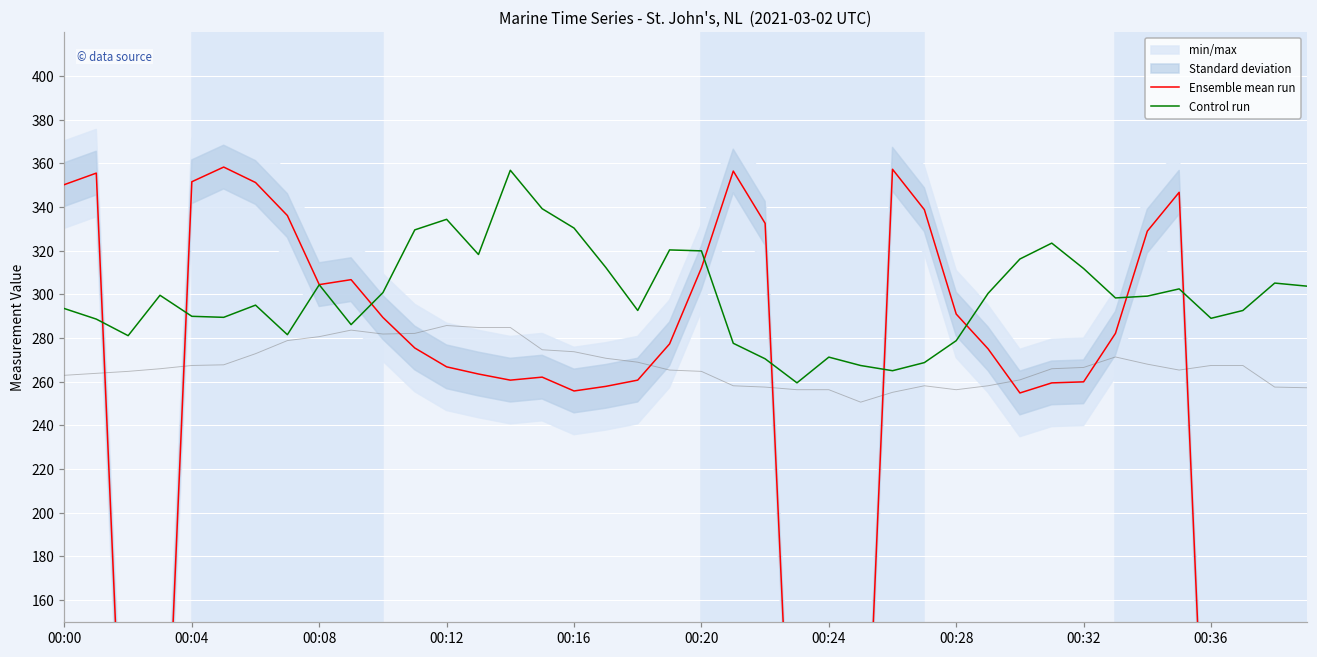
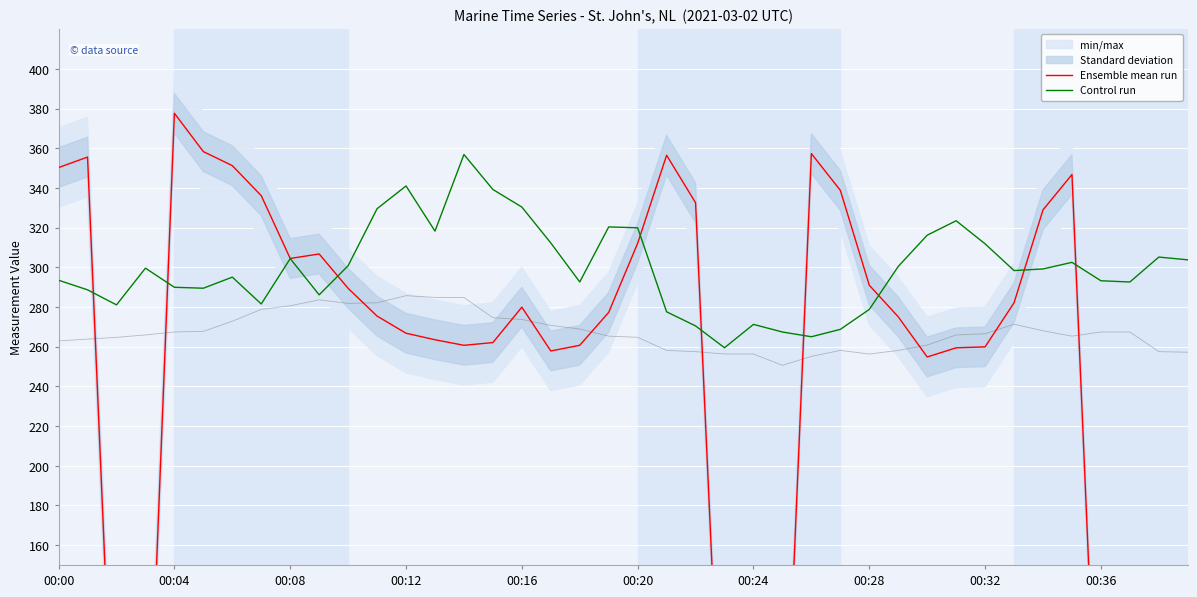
Ensemble mean run, 00:04: 352 -> 378
Control run, 00:12: 334 -> 341
Ensemble mean run, 00:16: 256 -> 280
Control run, 00:36: 289 -> 293
